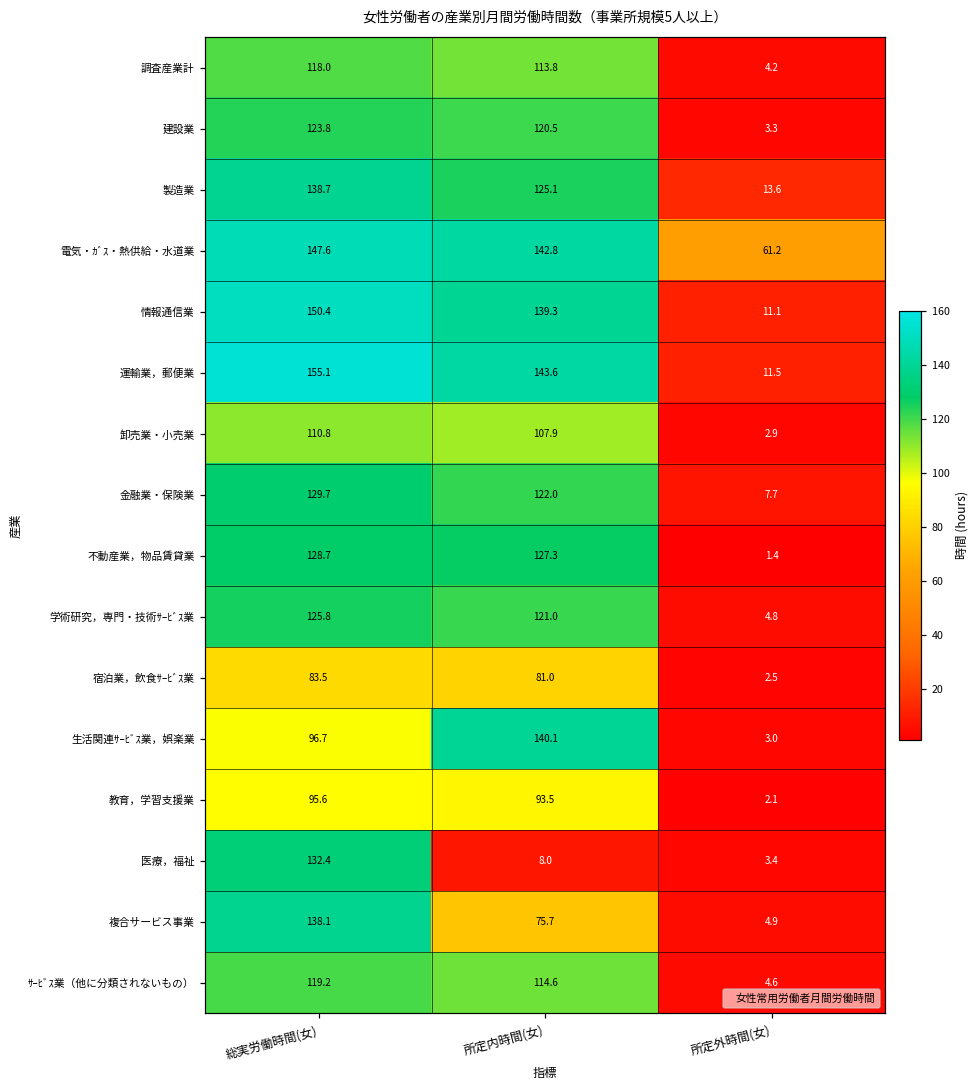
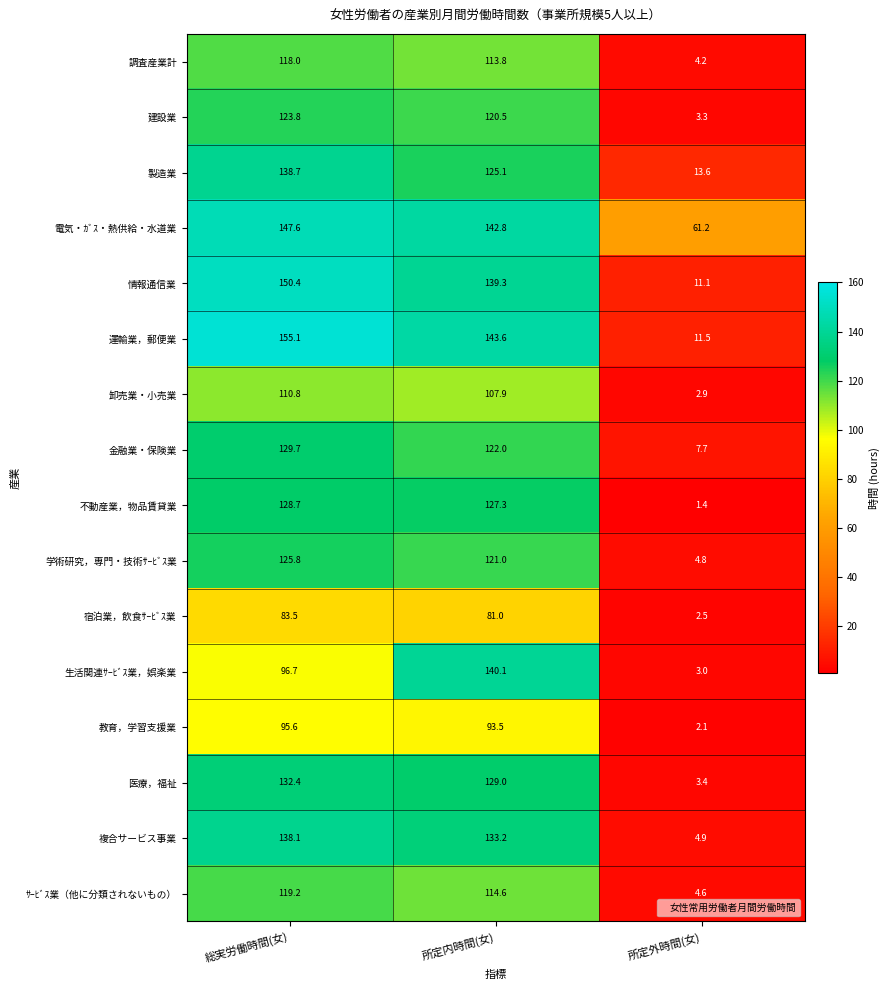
医療，福祉, 所定内時間(女): 8.0 -> 129.0
複合サービス事業, 所定内時間(女): 75.7 -> 133.2
